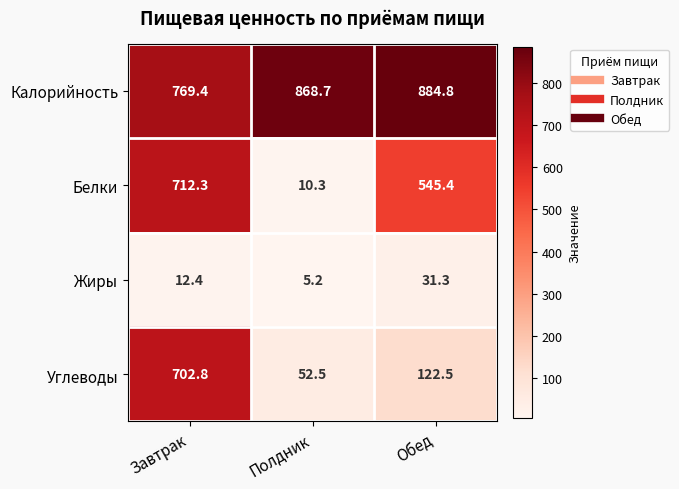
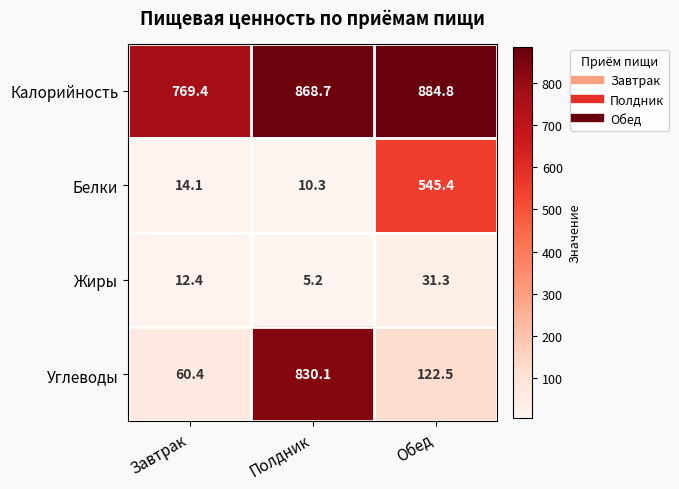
Белки, Завтрак: 712.3 -> 14.1
Углеводы, Завтрак: 702.8 -> 60.4
Углеводы, Полдник: 52.5 -> 830.1
